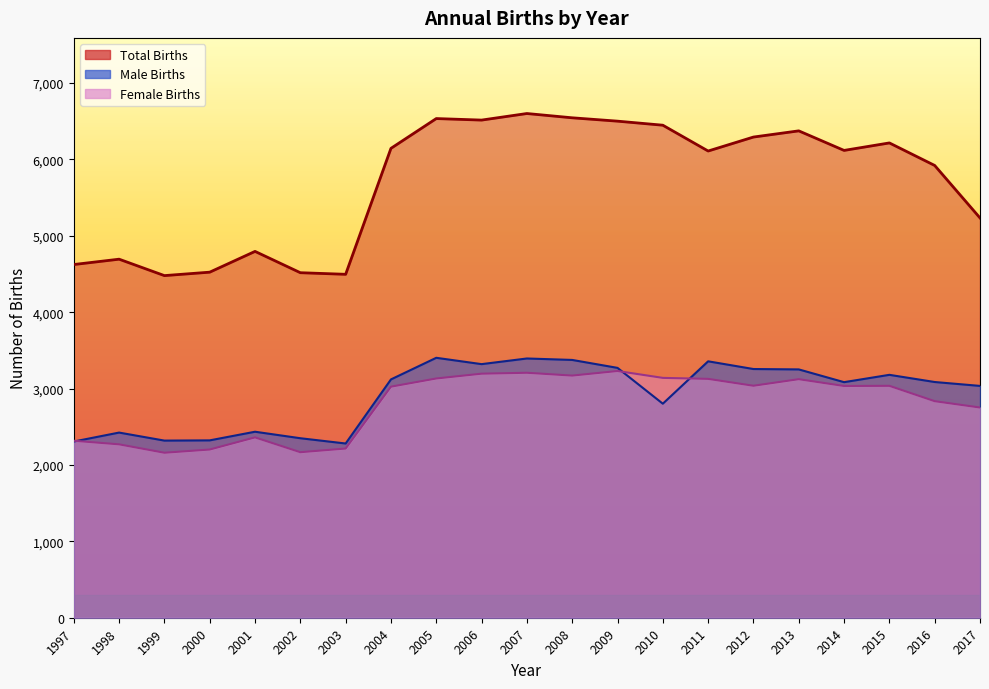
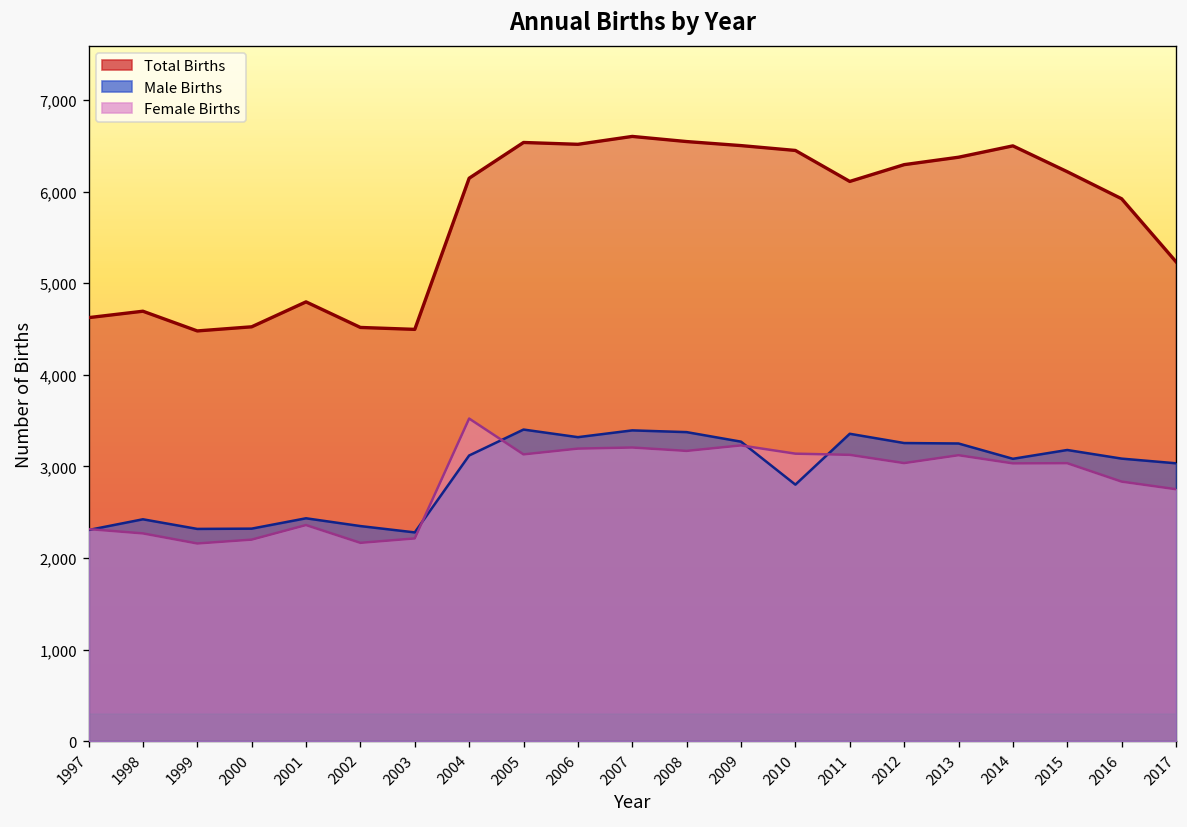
Female Births, 2004: 3,000 -> 3,500
Total Births, 2014: 6,100 -> 6,500
